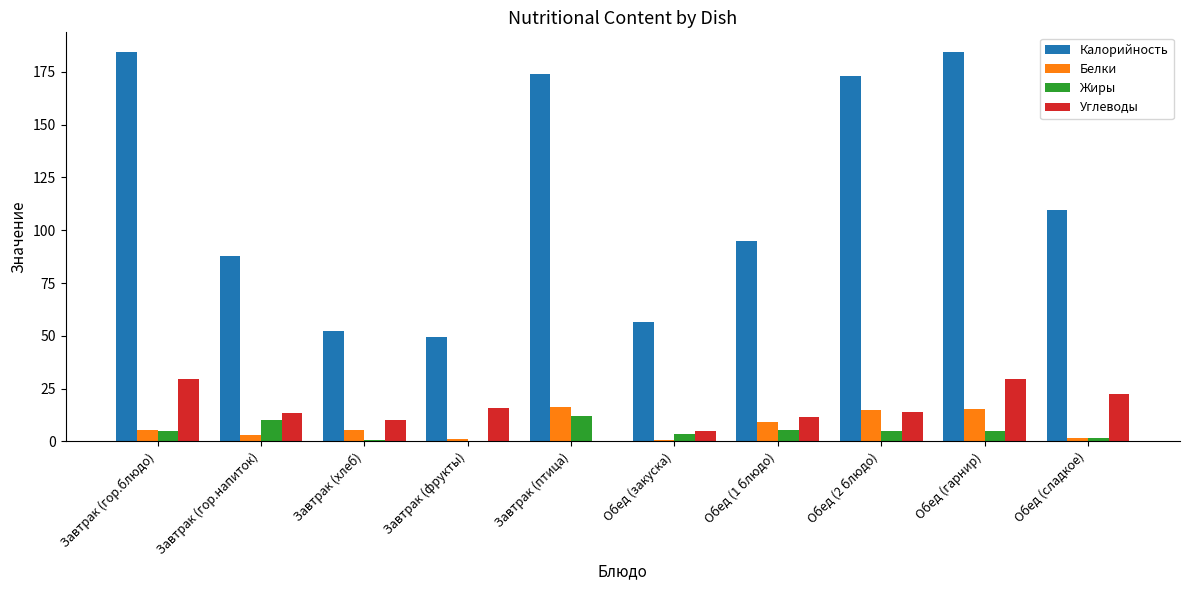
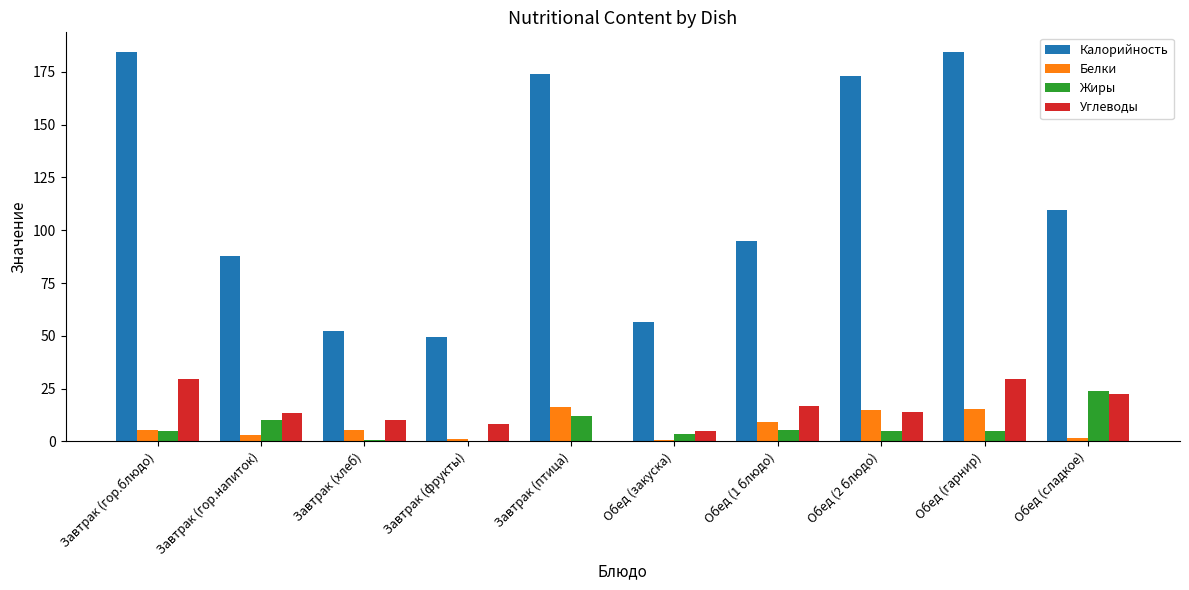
Углеводы, Завтрак (фрукты): 16 -> 8
Углеводы, Обед (1 блюдо): 12 -> 17
Жиры, Обед (сладкое): 1 -> 24
